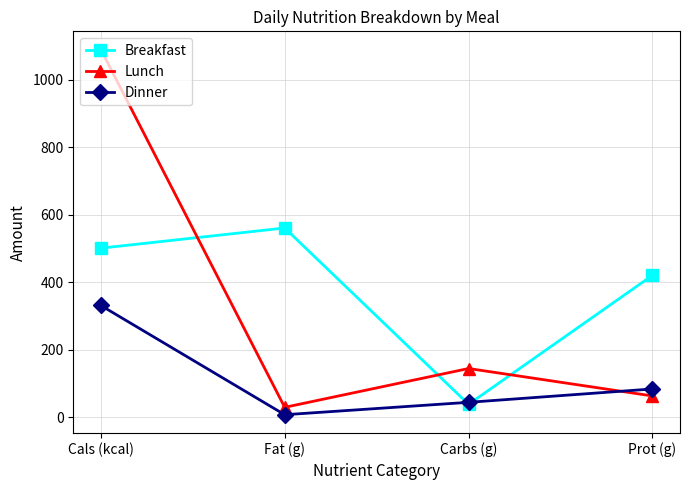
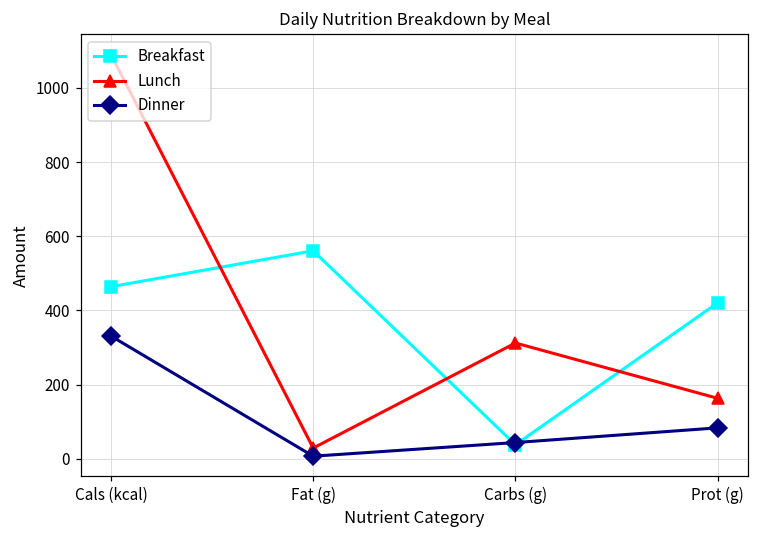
Breakfast, Cals (kcal): 500 -> 460
Lunch, Carbs (g): 140 -> 310
Lunch, Prot (g): 60 -> 160
